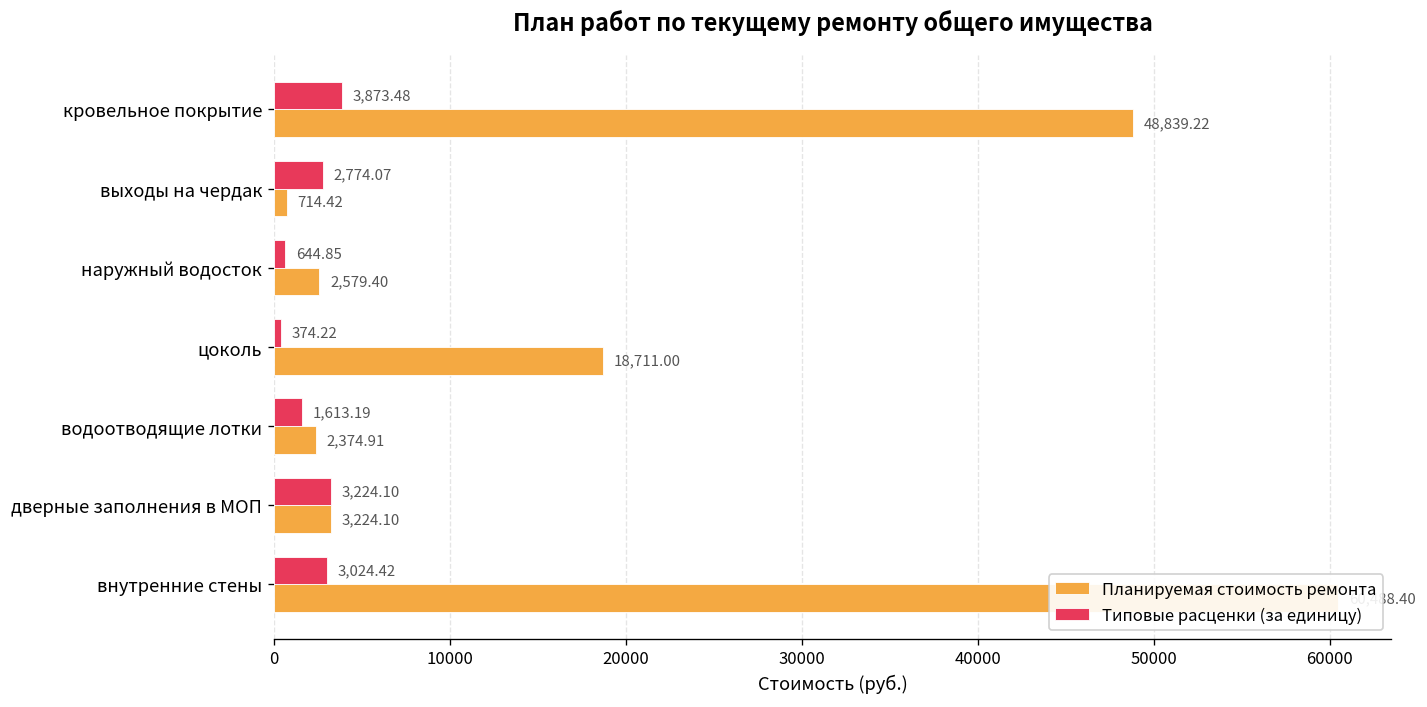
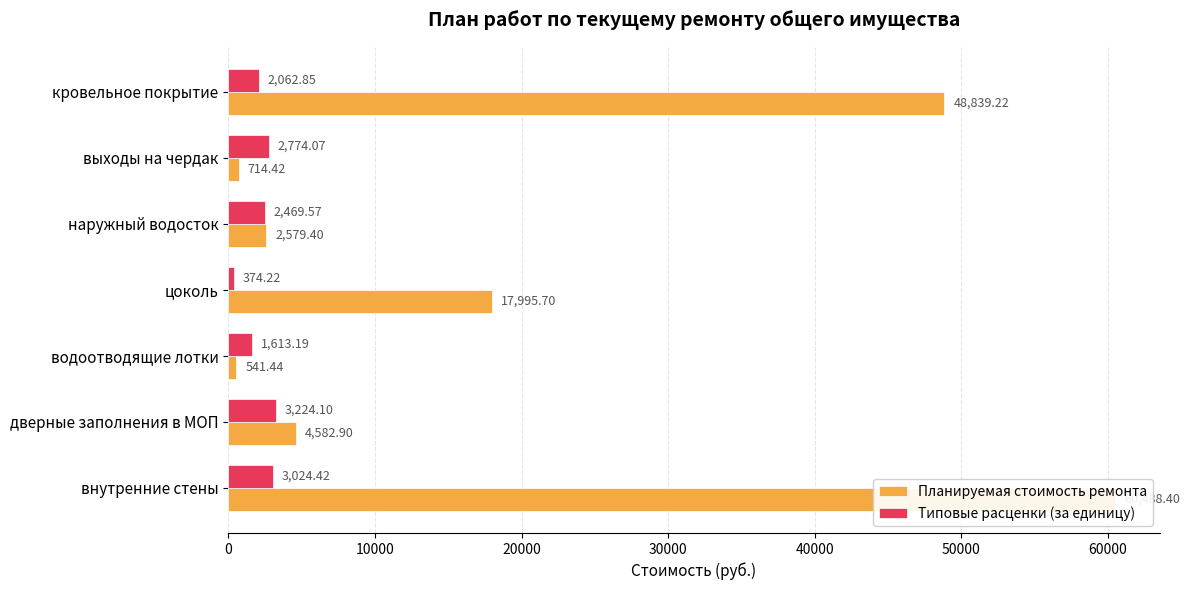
Типовые расценки (за единицу), кровельное покрытие: 3,873.48 -> 2,062.85
Типовые расценки (за единицу), наружный водосток: 644.85 -> 2,469.57
Планируемая стоимость ремонта, цоколь: 18,711.00 -> 17,995.70
Планируемая стоимость ремонта, водоотводящие лотки: 2,374.91 -> 541.44
Планируемая стоимость ремонта, дверные заполнения в МОП: 3,224.10 -> 4,582.90
